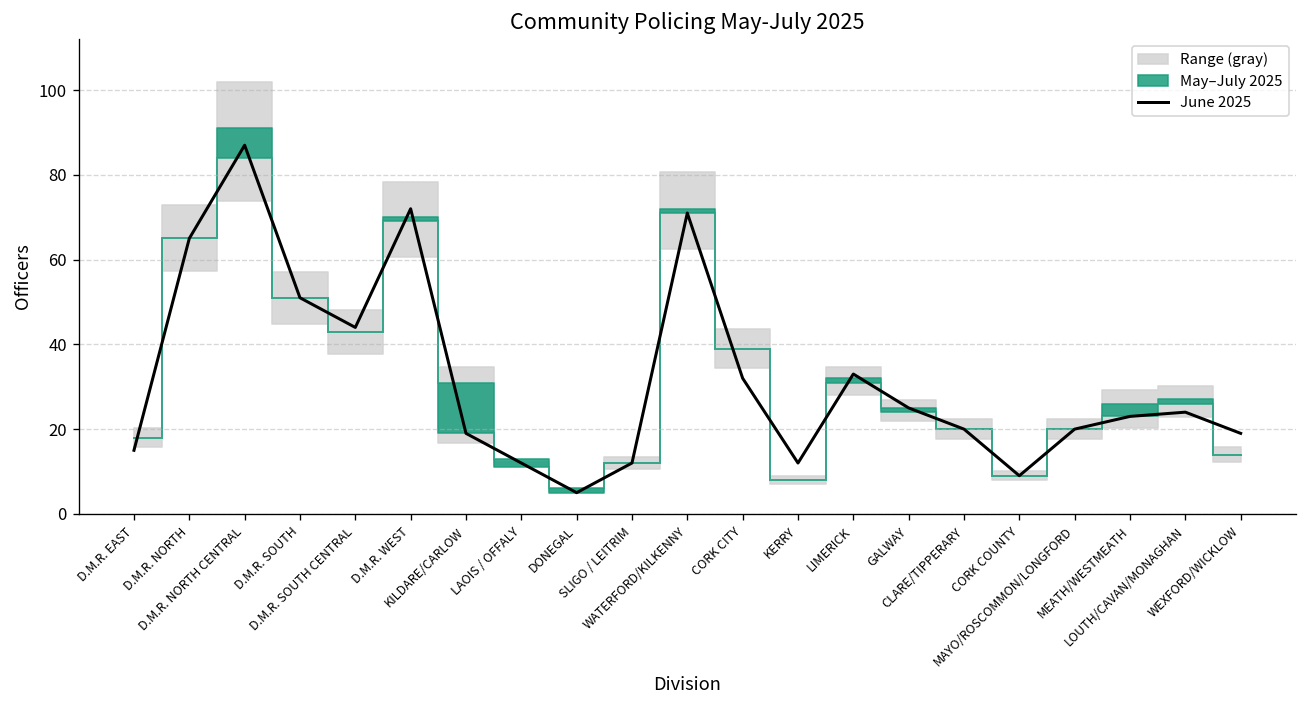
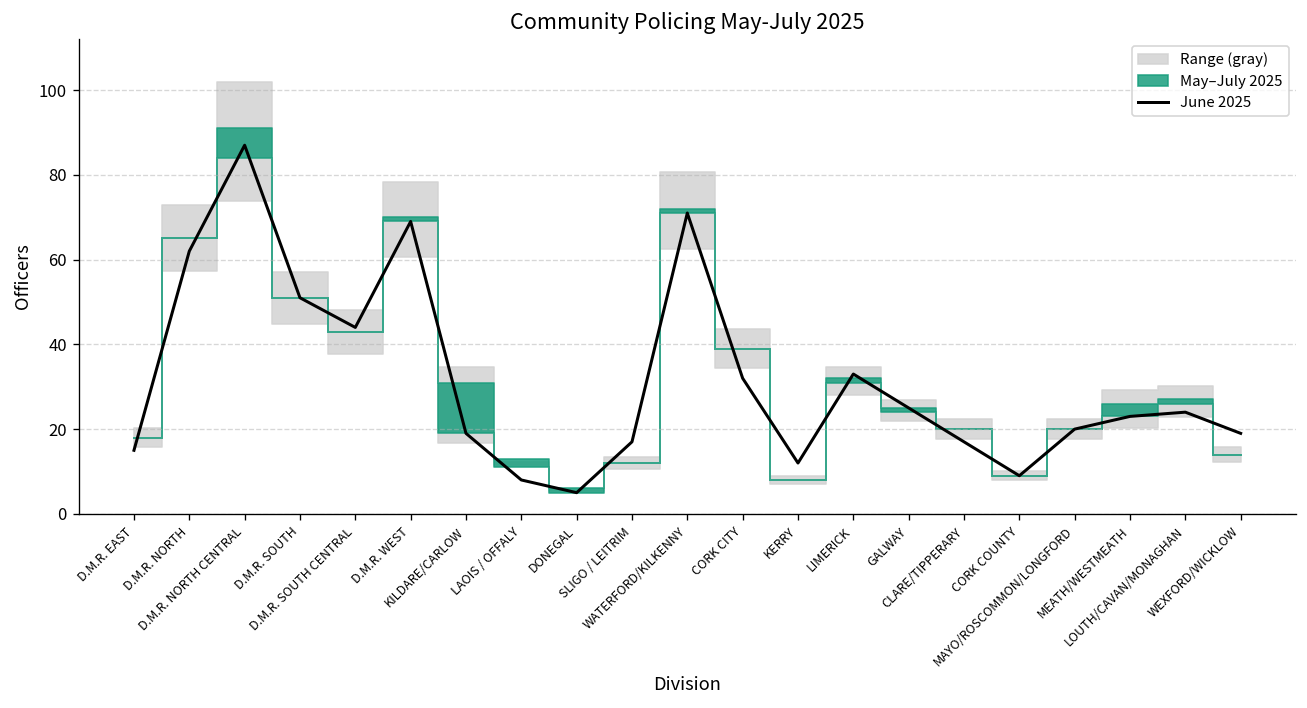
June 2025, D.M.R. NORTH: 65 -> 62
June 2025, D.M.R. WEST: 72 -> 69
June 2025, LAOIS / OFFALY: 12 -> 8
June 2025, SLIGO / LEITRIM: 12 -> 17
June 2025, CLARE/TIPPERARY: 20 -> 17
